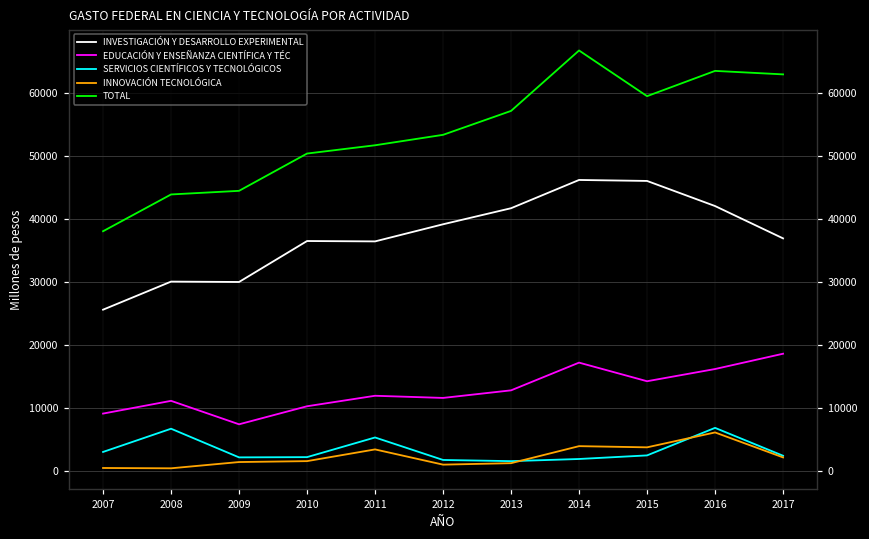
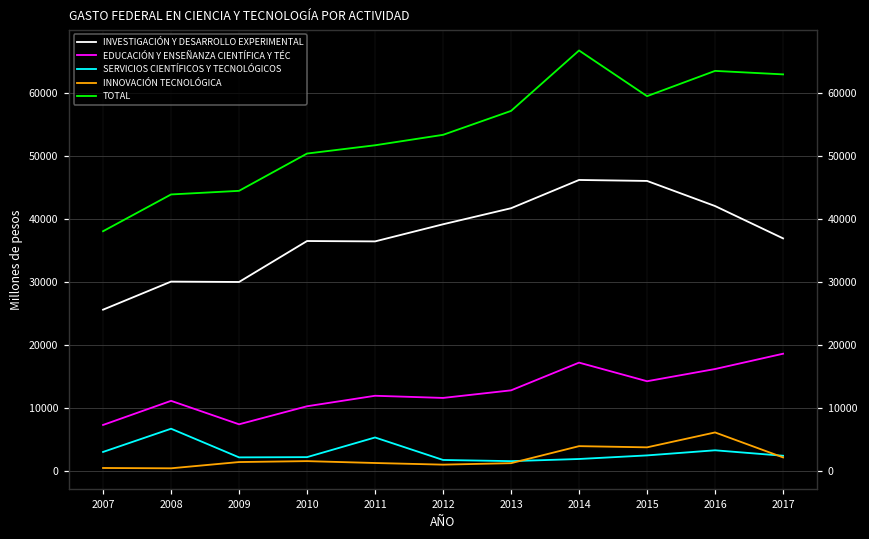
EDUCACIÓN Y ENSEÑANZA CIENTÍFICA Y TÉC, 2007: 9000 -> 7000
INNOVACIÓN TECNOLÓGICA, 2011: 3000 -> 1000
SERVICIOS CIENTÍFICOS Y TECNOLÓGICOS, 2016: 7000 -> 3000
